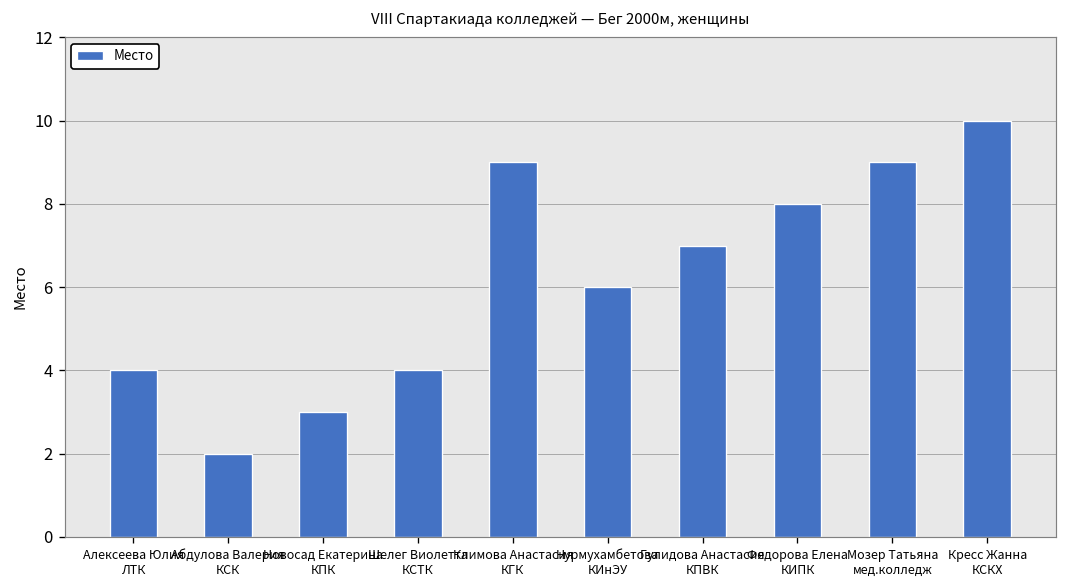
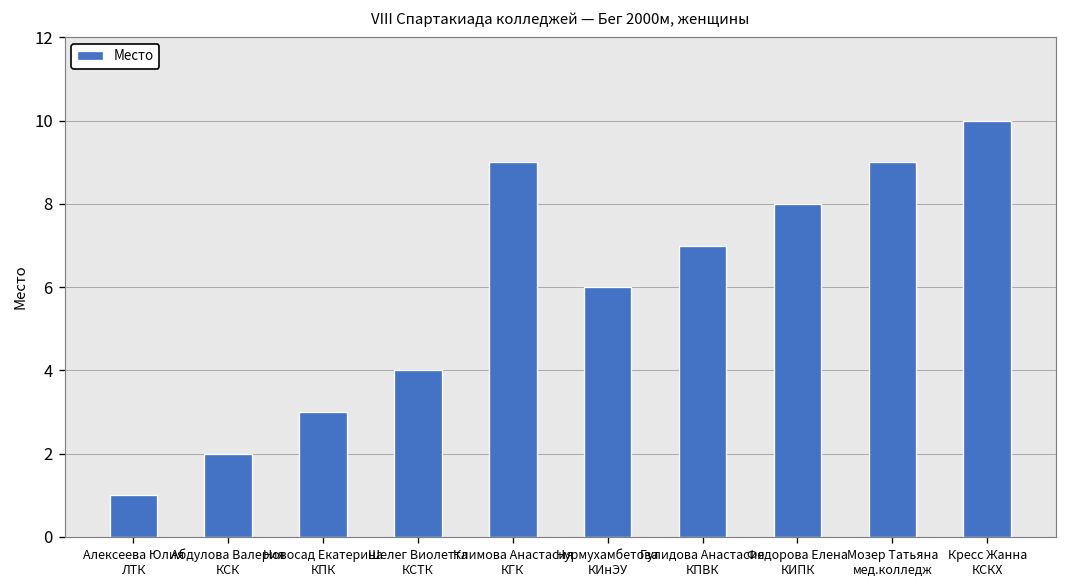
Алексеева Юлия ЛТК: 4 -> 1
